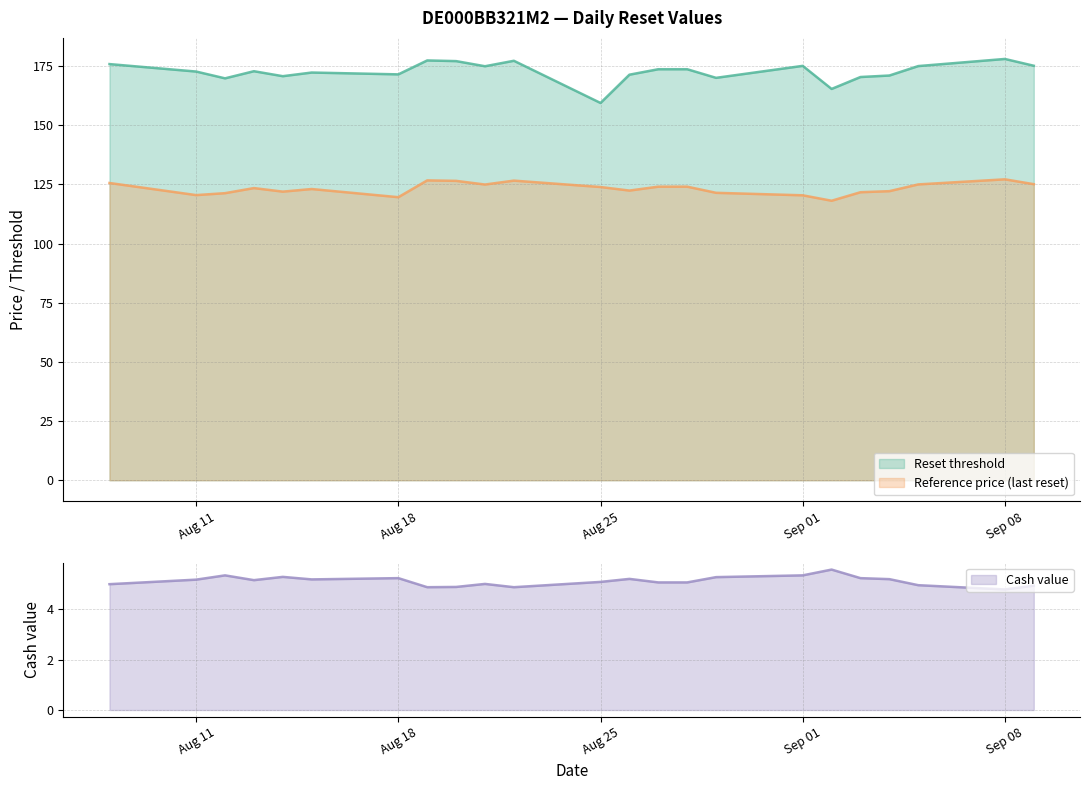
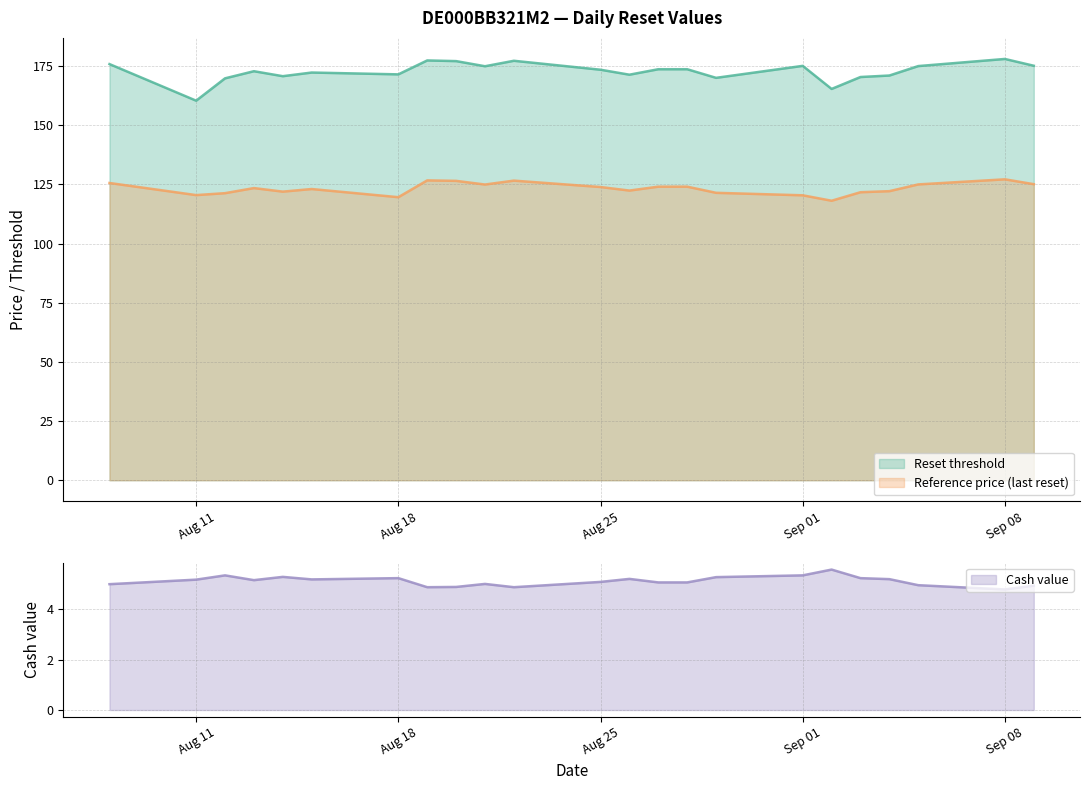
DE000BB321M2 — Daily Reset Values, Reset threshold, Aug 11: 173 -> 160
DE000BB321M2 — Daily Reset Values, Reset threshold, Aug 25: 159 -> 173
